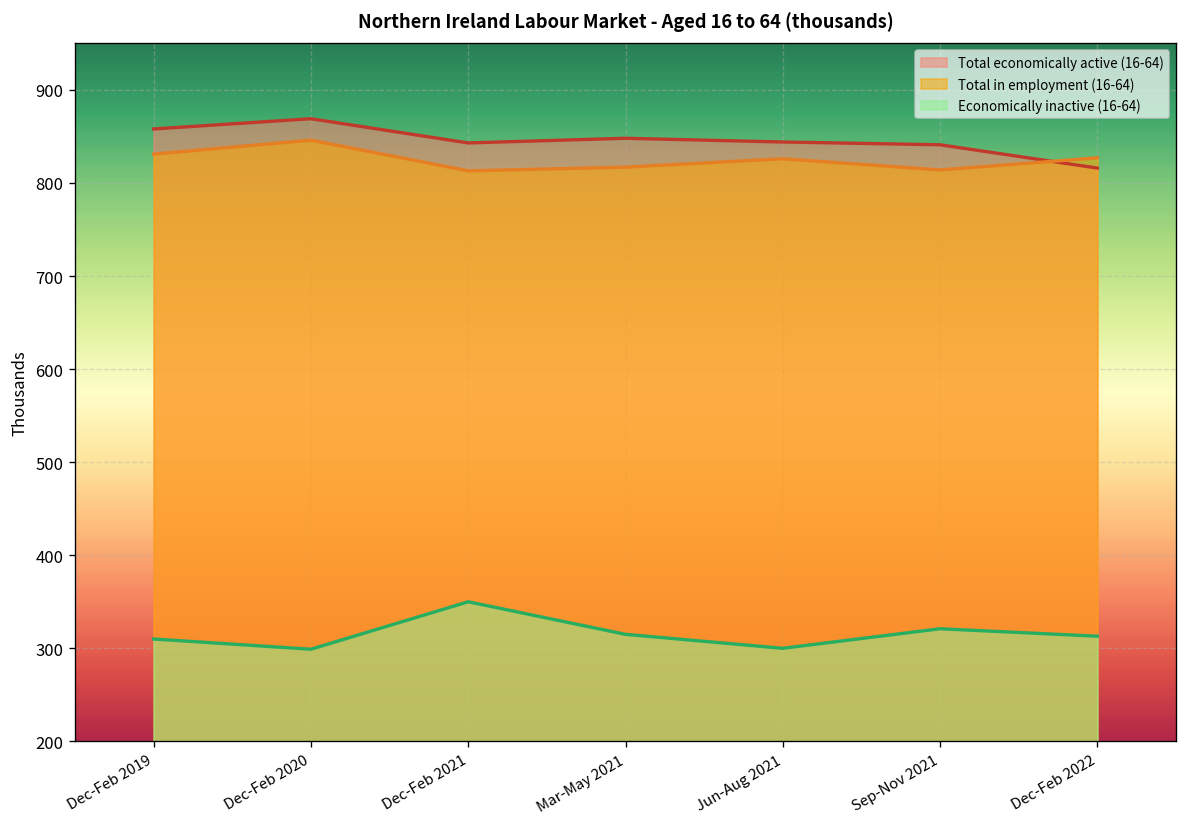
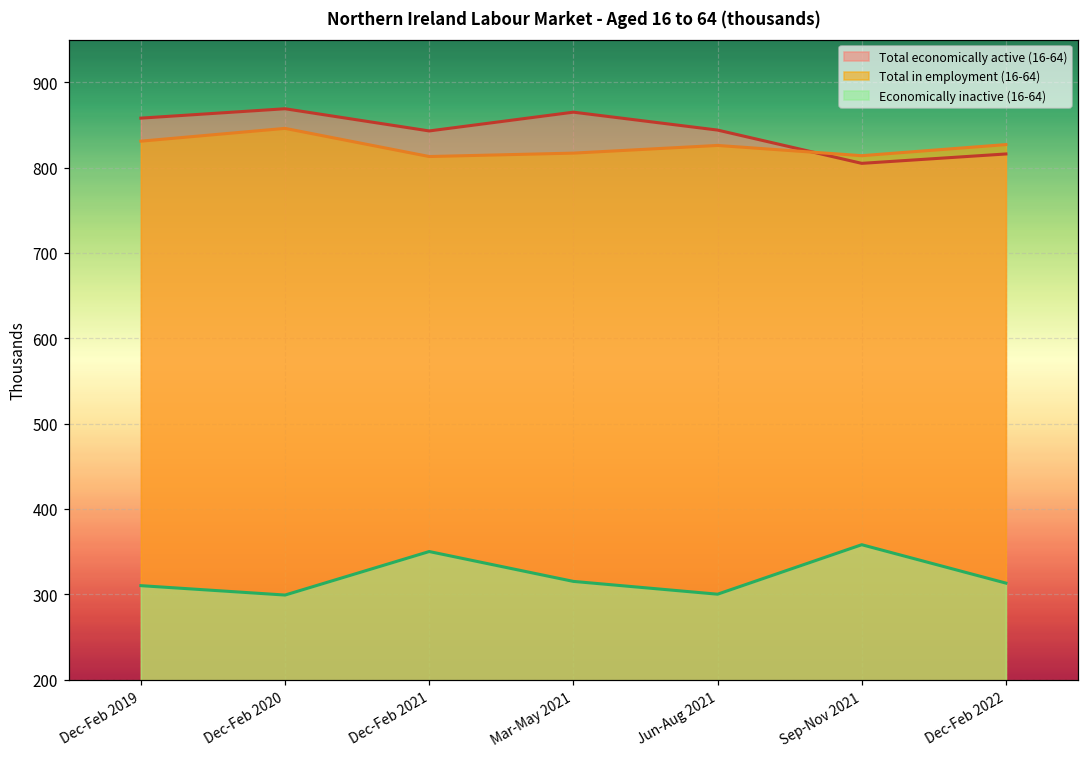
Total economically active (16-64), Mar-May 2021: 850 -> 870
Total economically active (16-64), Sep-Nov 2021: 840 -> 810
Economically inactive (16-64), Sep-Nov 2021: 320 -> 360
